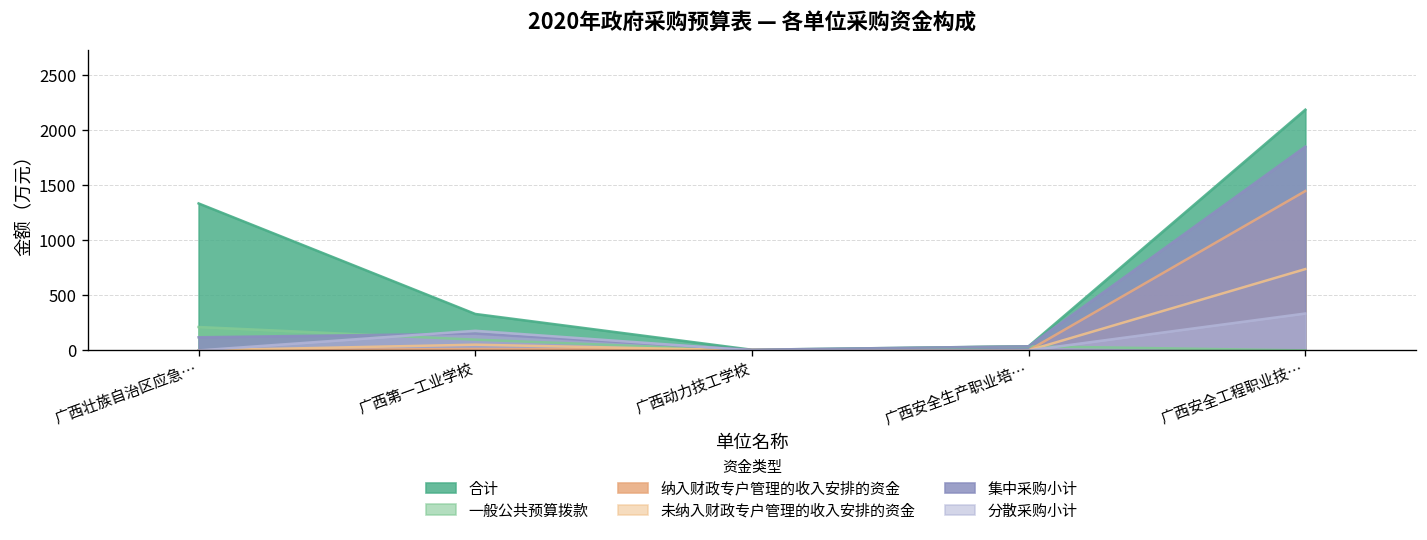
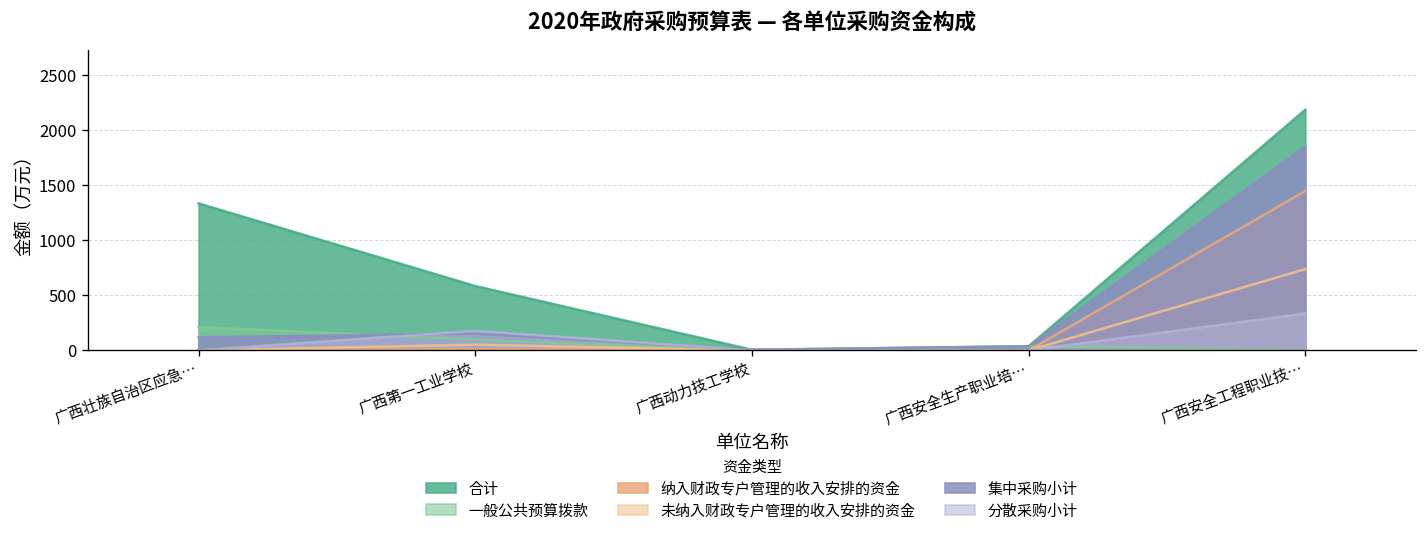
合计, 广西第一工业学校: 300 -> 600
